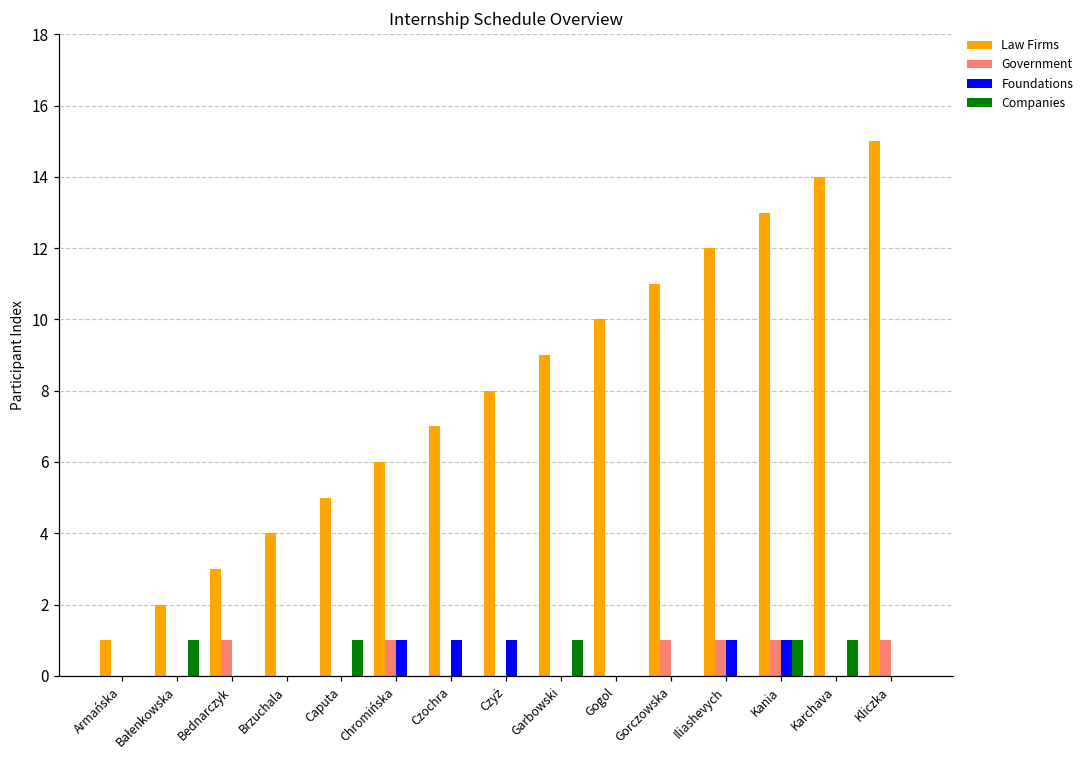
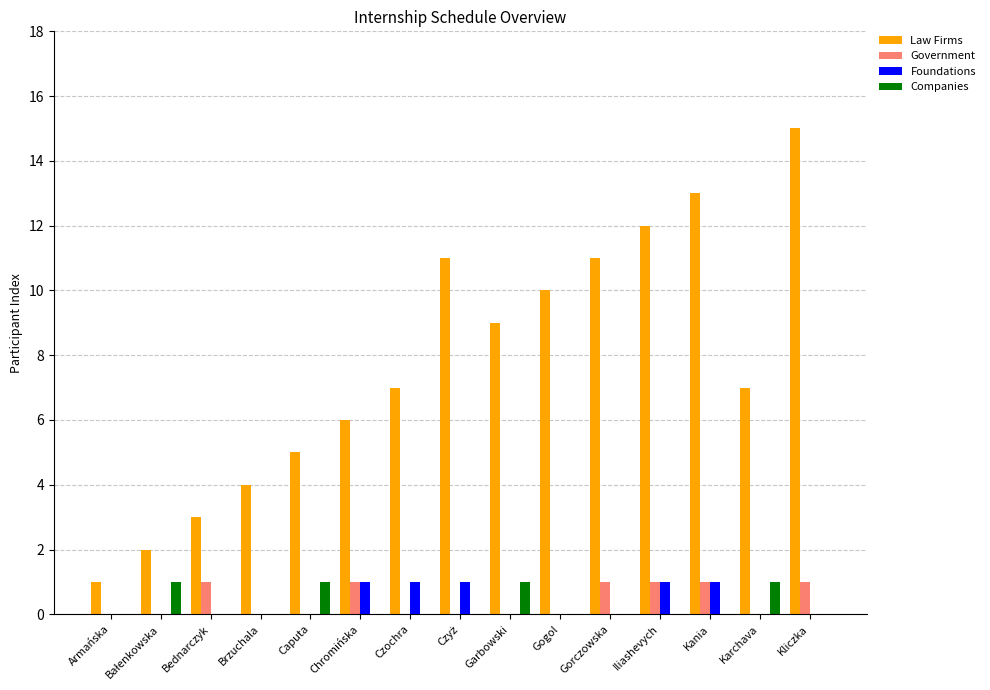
Law Firms, Czyż: 8 -> 11
Companies, Kania: 1 -> 0
Law Firms, Karchava: 14 -> 7
